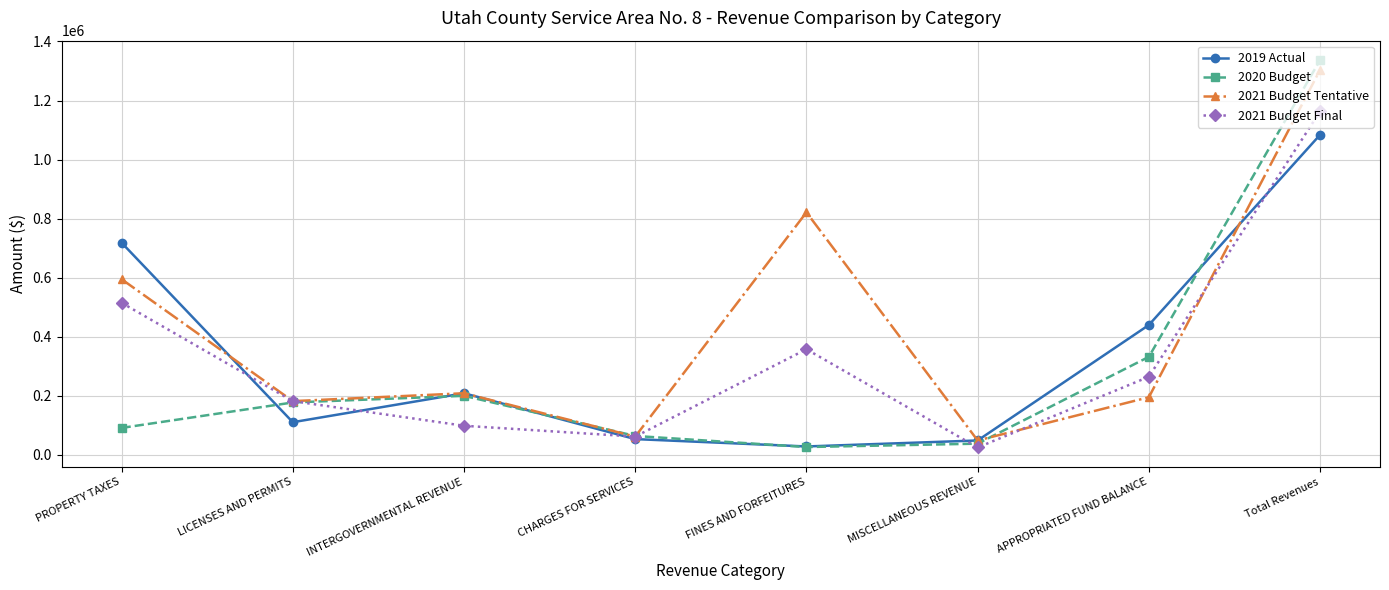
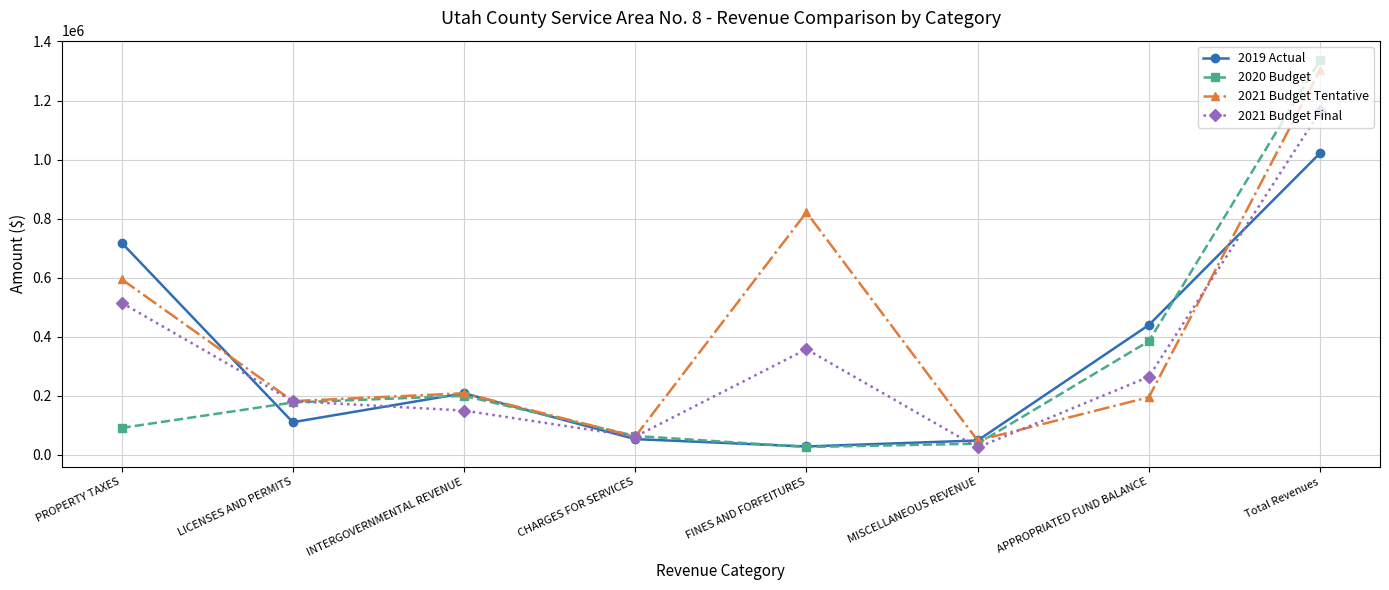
2021 Budget Final, INTERGOVERNMENTAL REVENUE: 100000 -> 150000
2020 Budget, APPROPRIATED FUND BALANCE: 330000 -> 390000
2019 Actual, Total Revenues: 1080000 -> 1020000
